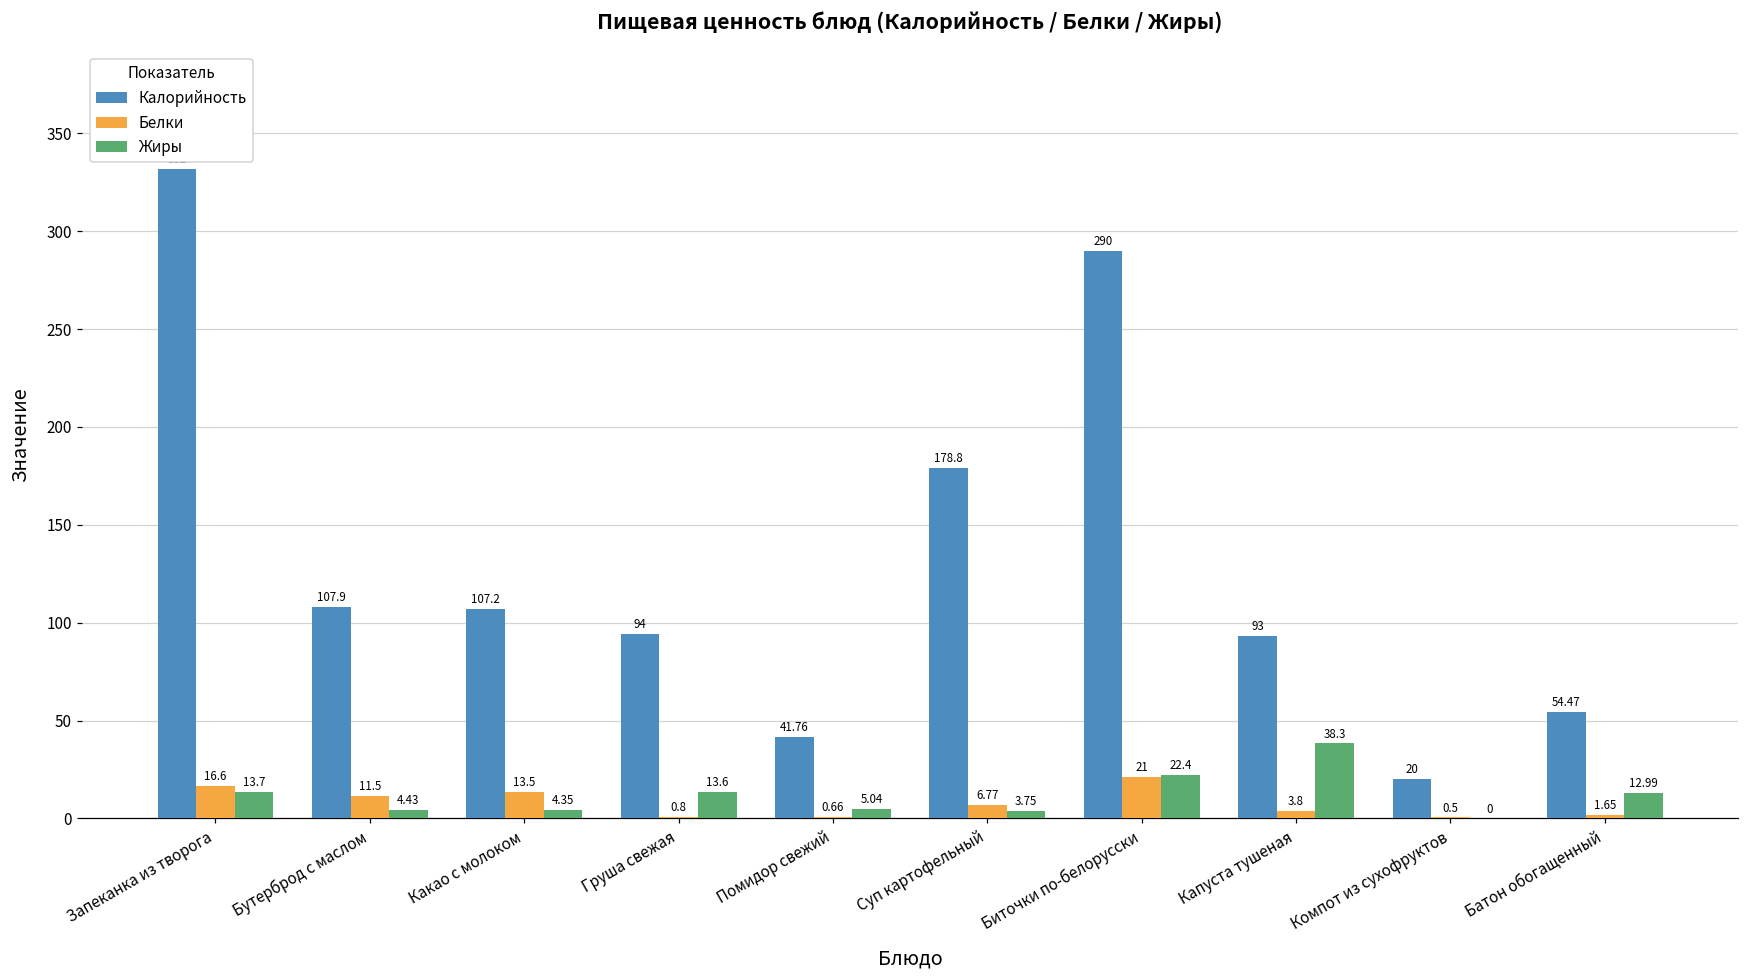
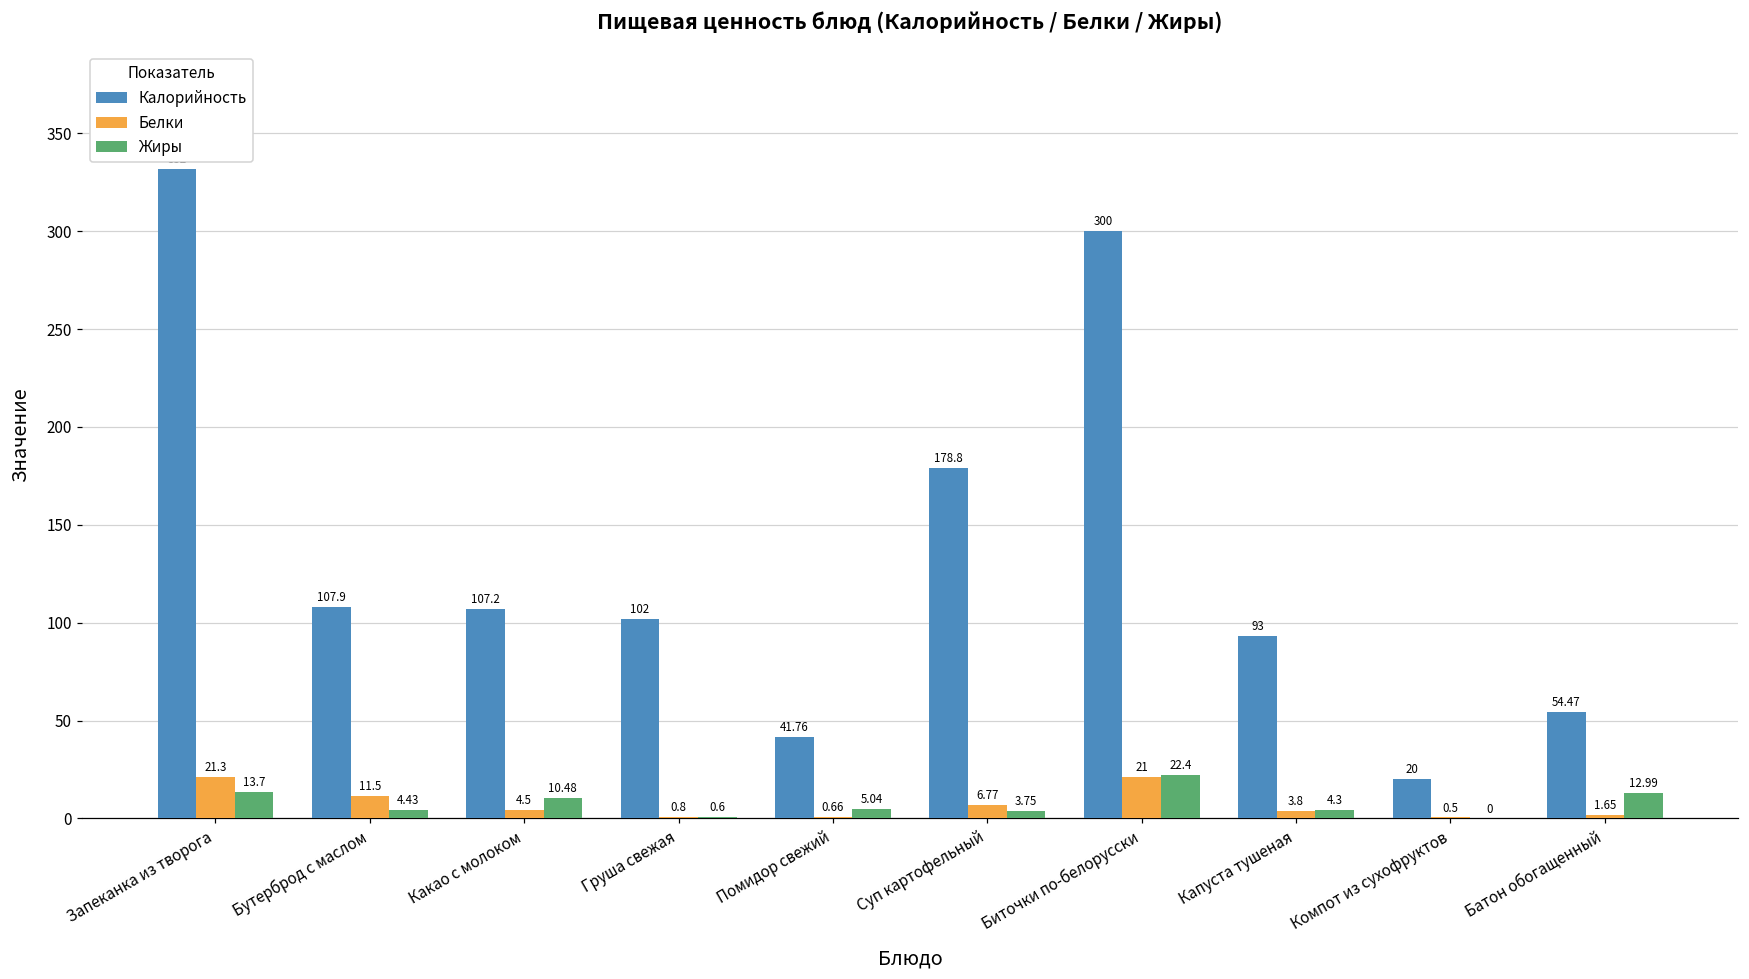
Белки, Запеканка из творога: 16.6 -> 21.3
Белки, Какао с молоком: 13.5 -> 4.5
Жиры, Какао с молоком: 4.35 -> 10.48
Калорийность, Груша свежая: 94 -> 102
Жиры, Груша свежая: 13.6 -> 0.6
Калорийность, Биточки по-белорусски: 290 -> 300
Жиры, Капуста тушеная: 38.3 -> 4.3
